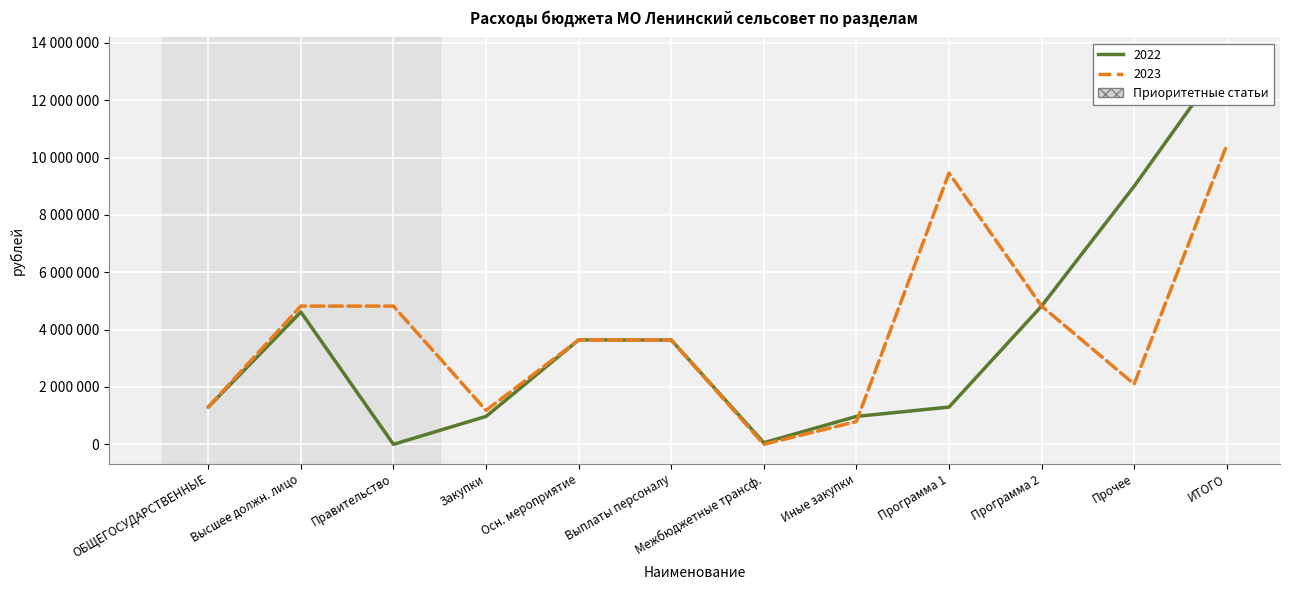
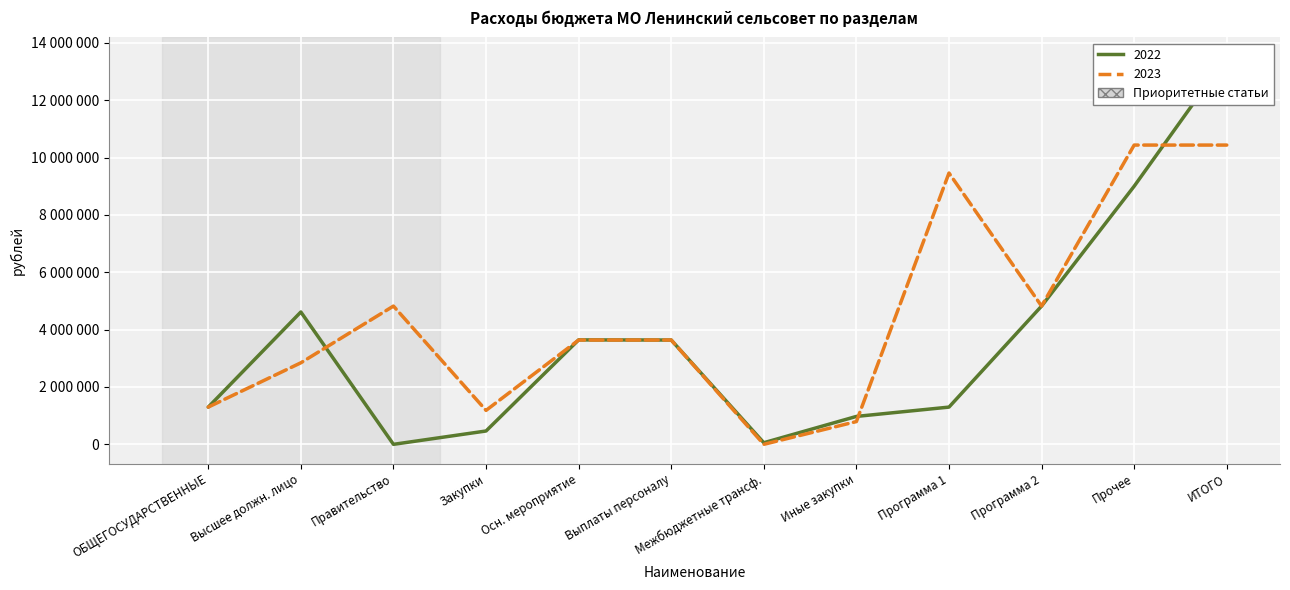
2023, Высшее должн. лицо: 4800000 -> 2800000
2022, Закупки: 1000000 -> 500000
2023, Прочее: 2100000 -> 10400000
